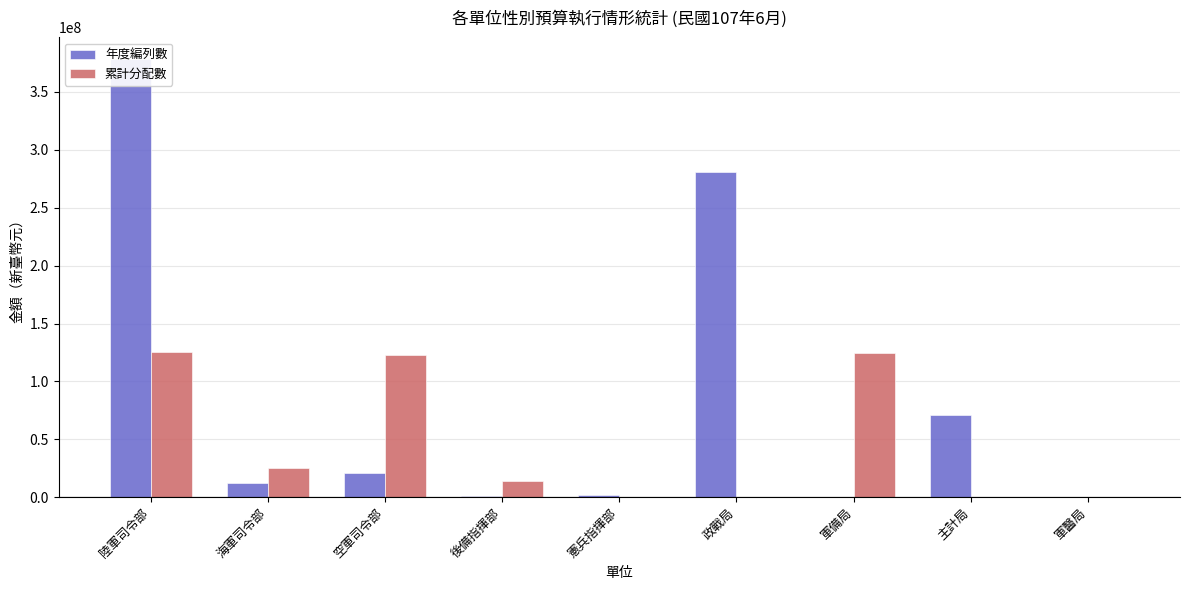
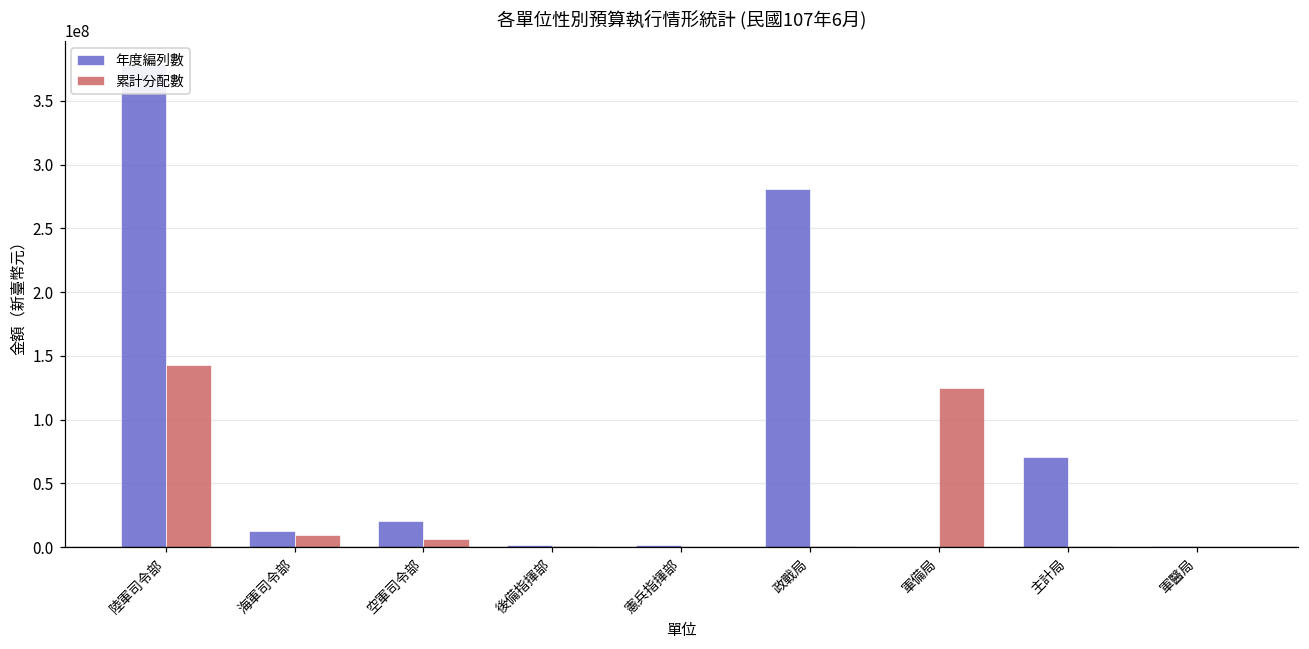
累計分配數, 陸軍司令部: 125000000 -> 143000000
累計分配數, 海軍司令部: 26000000 -> 10000000
累計分配數, 空軍司令部: 123000000 -> 7000000
累計分配數, 後備指揮部: 14000000 -> 1000000
